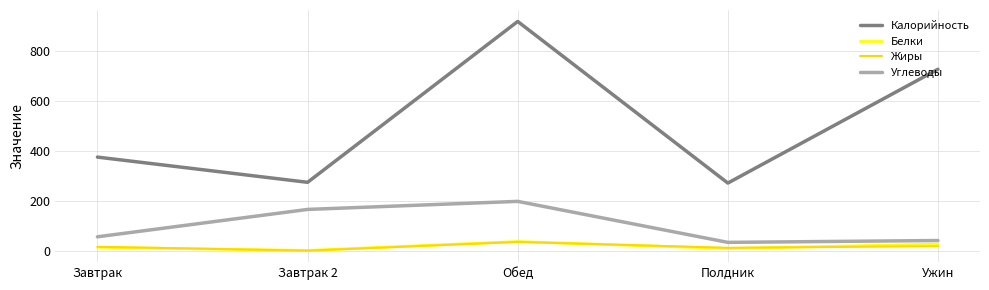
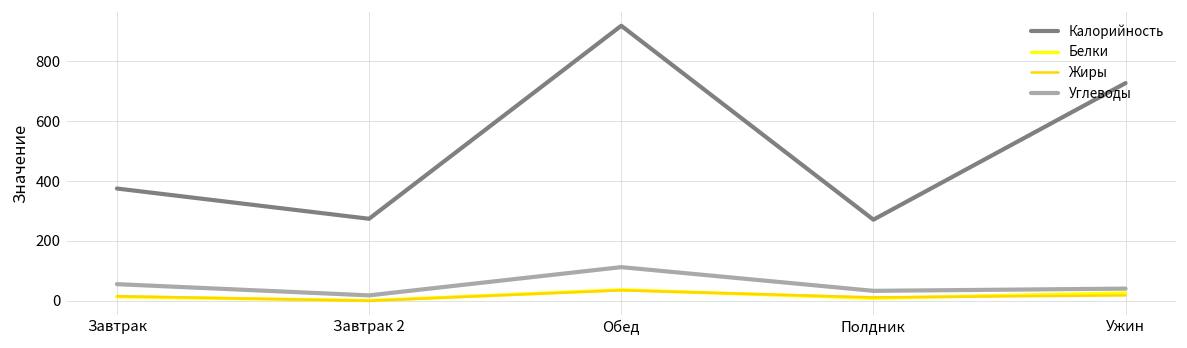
Углеводы, Завтрак 2: 170 -> 20
Углеводы, Обед: 200 -> 110
